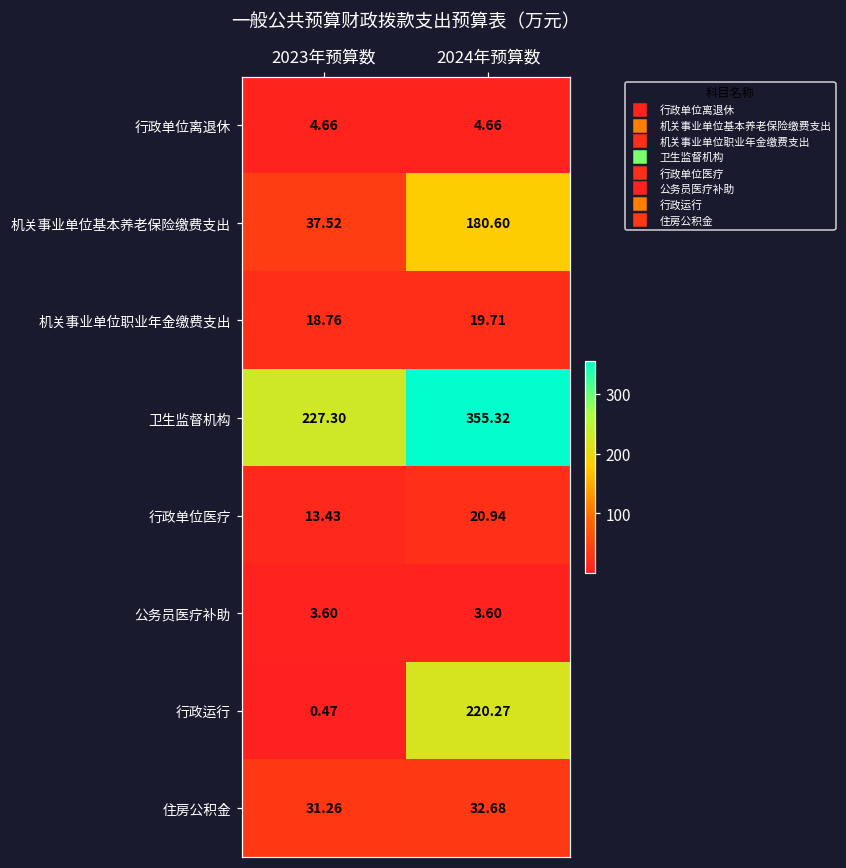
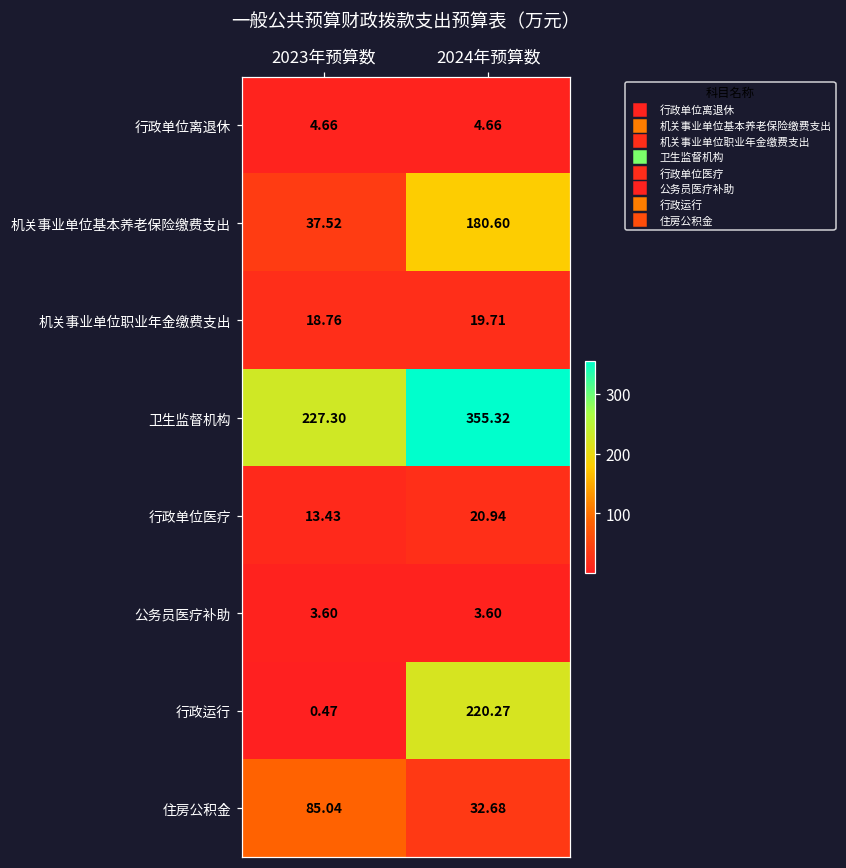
住房公积金, 2023年预算数: 31.26 -> 85.04
